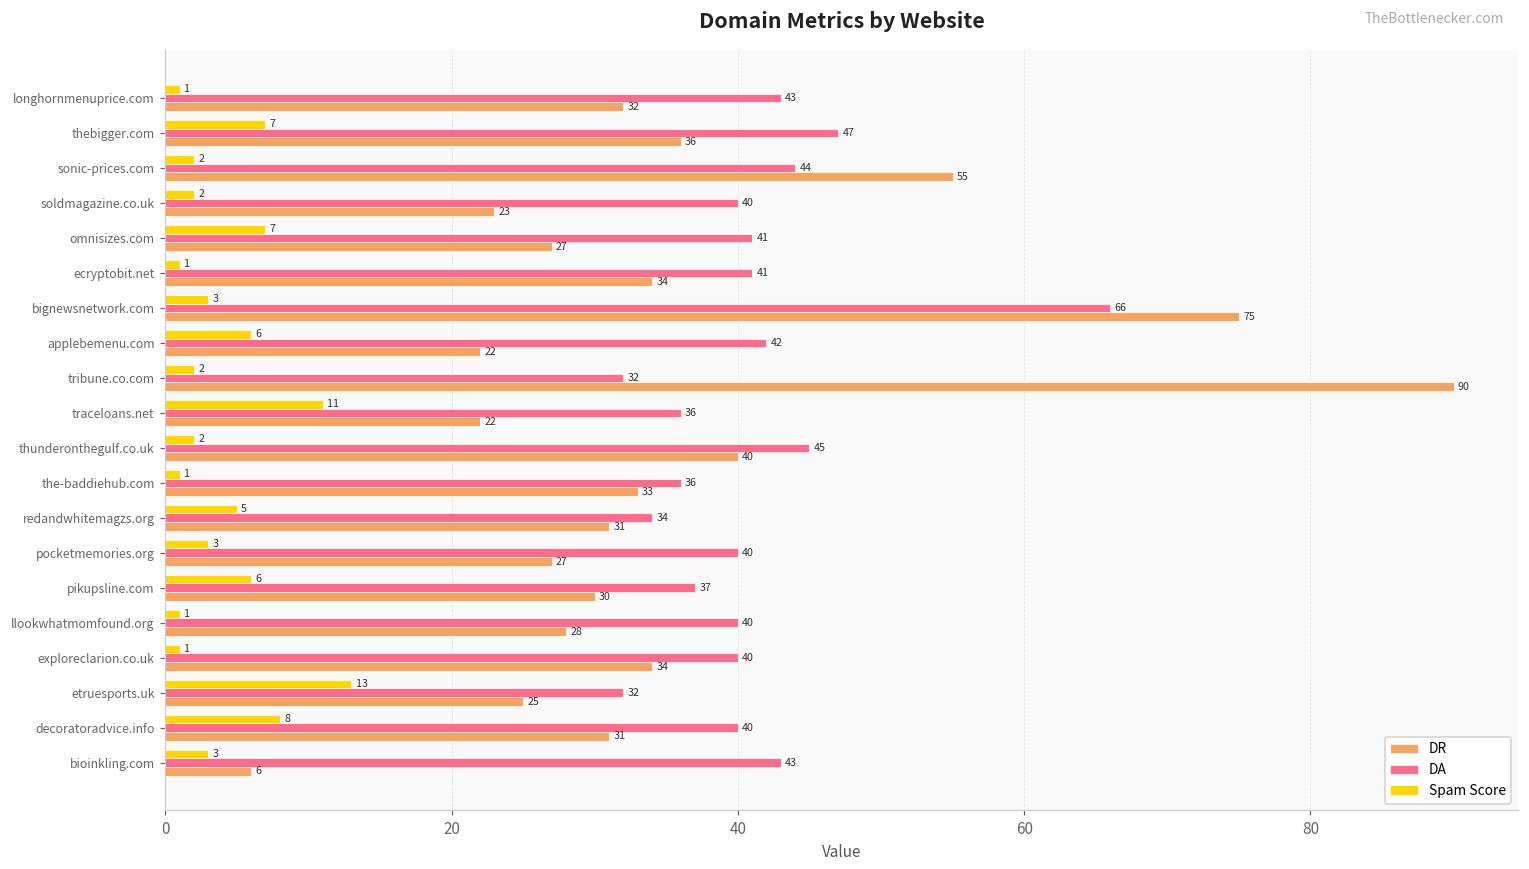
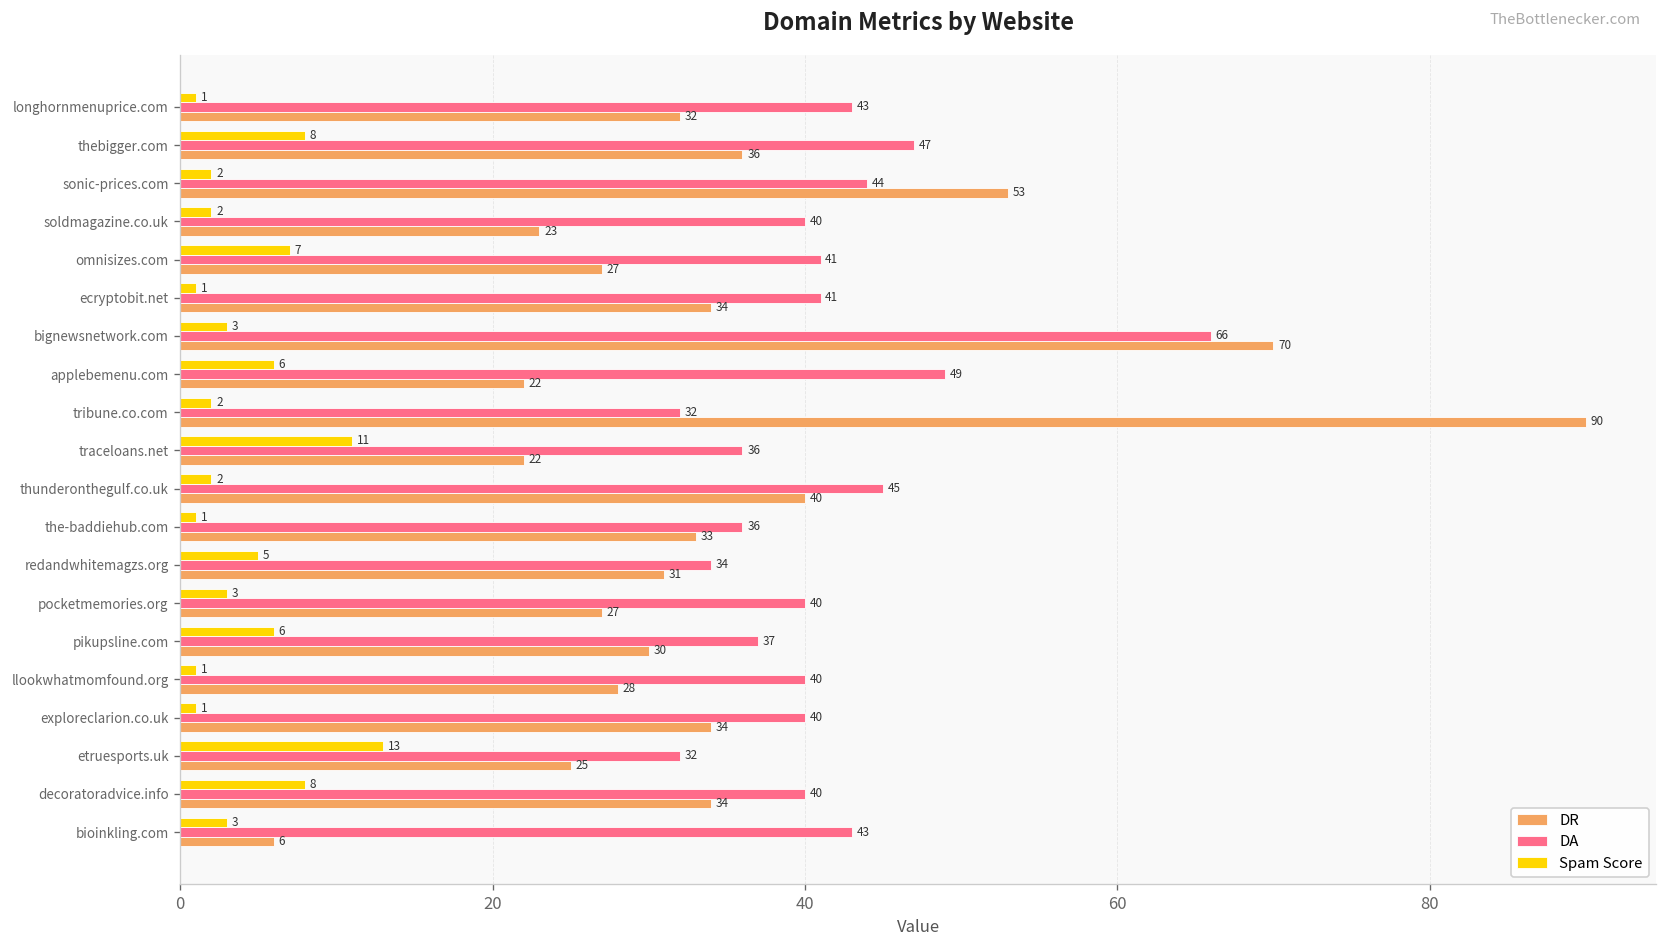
Spam Score, thebigger.com: 7 -> 8
DR, sonic-prices.com: 55 -> 53
DR, bignewsnetwork.com: 75 -> 70
DA, applebemenu.com: 42 -> 49
DR, decoratoradvice.info: 31 -> 34
